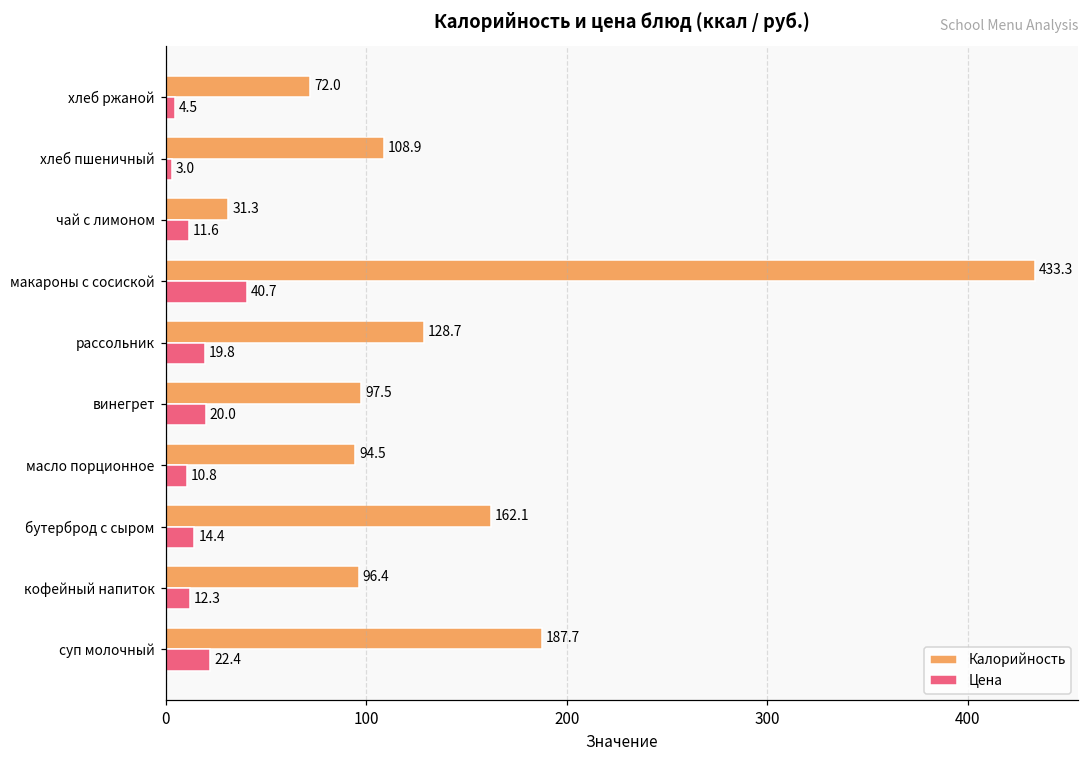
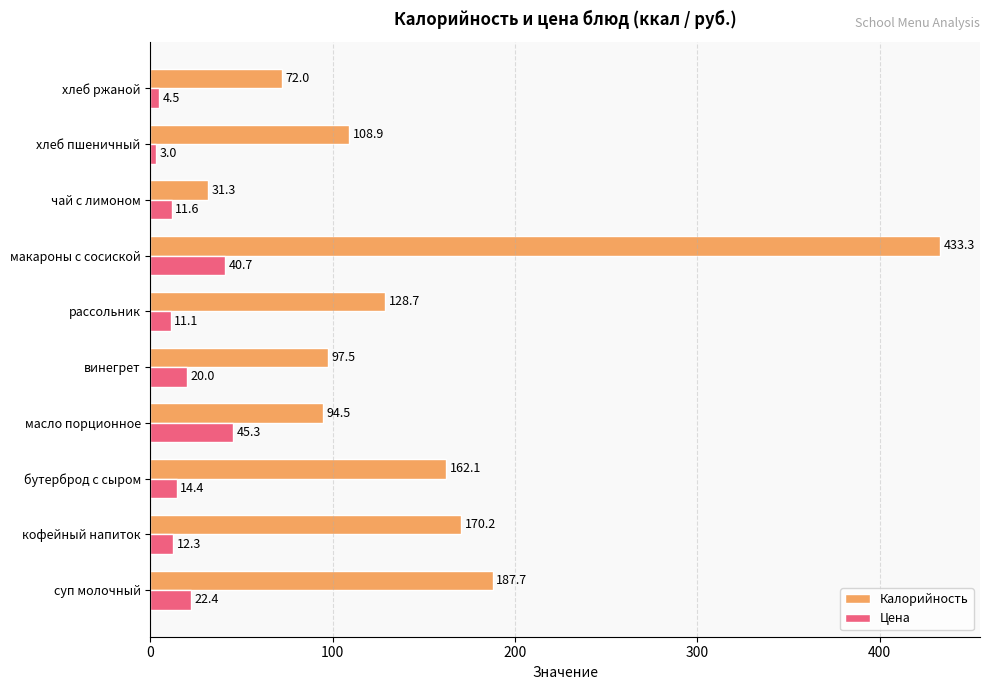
Цена, рассольник: 19.8 -> 11.1
Цена, масло порционное: 10.8 -> 45.3
Калорийность, кофейный напиток: 96.4 -> 170.2
